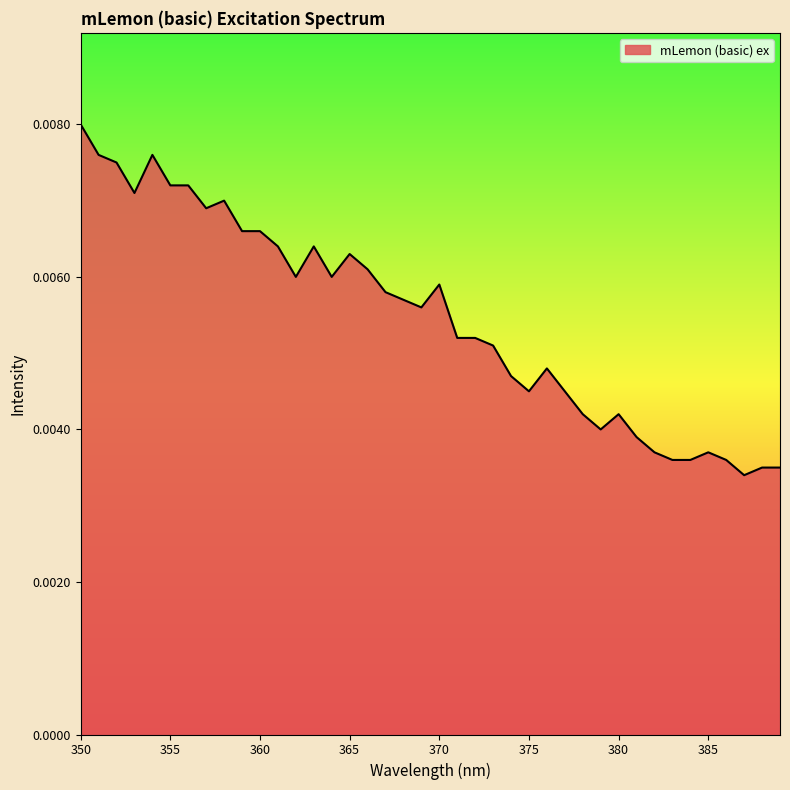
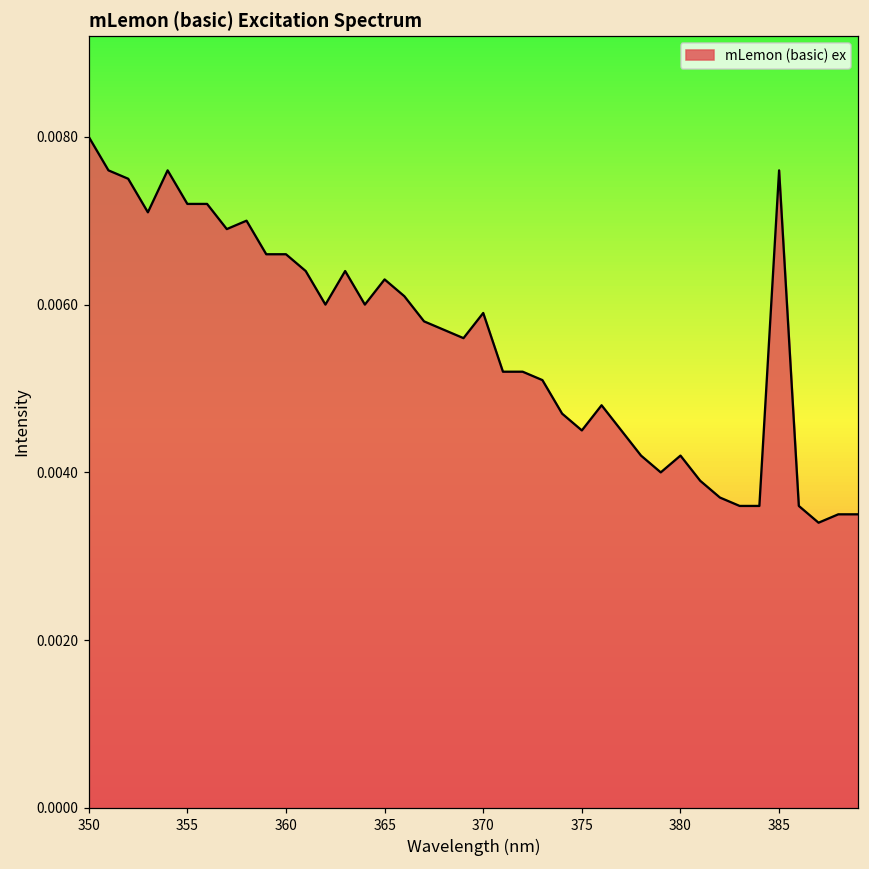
385: 0.0037 -> 0.0076
